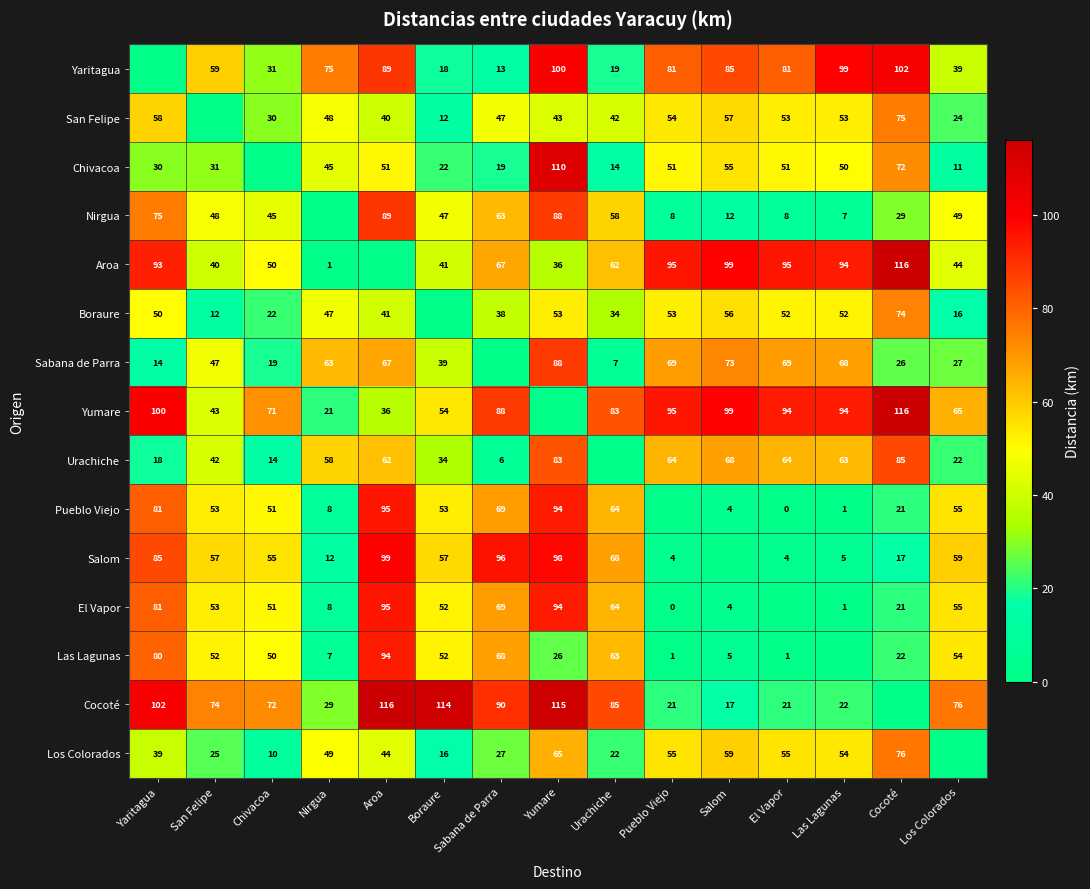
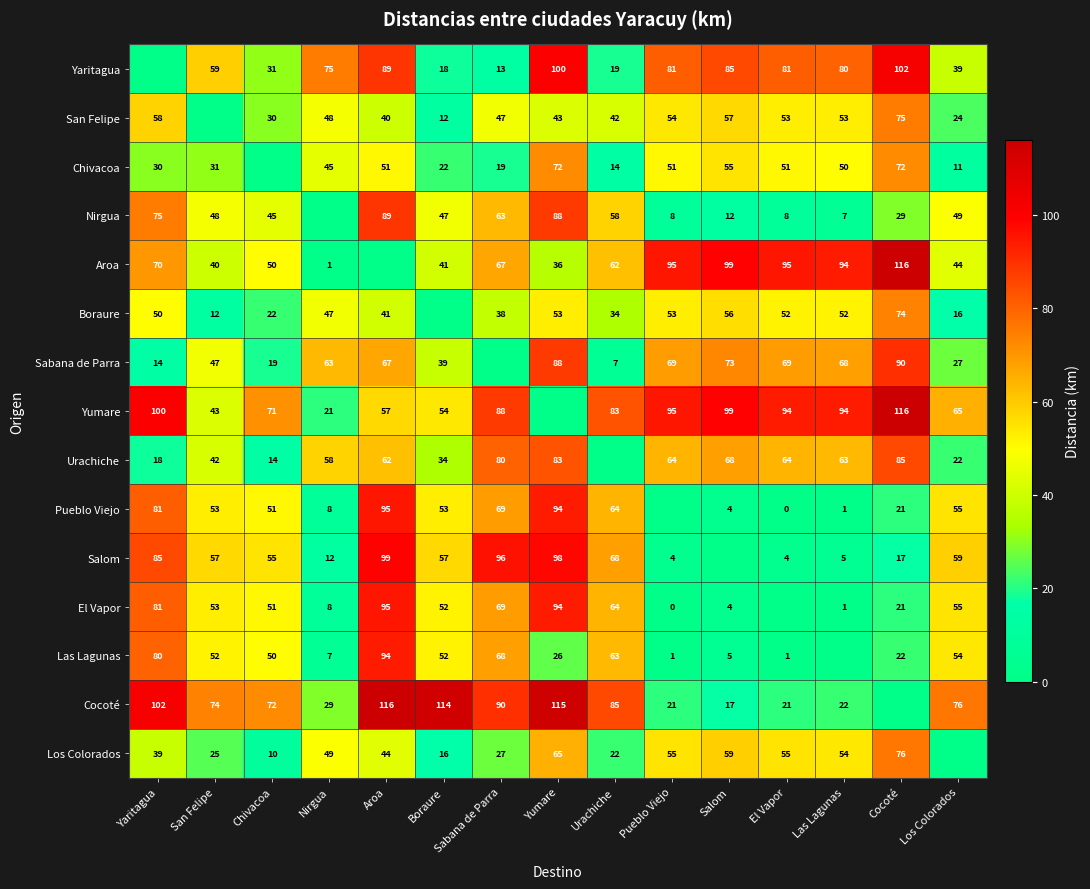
Yaritagua, Las Lagunas: 99 -> 80
Chivacoa, Yumare: 110 -> 72
Aroa, Yaritagua: 93 -> 70
Sabana de Parra, Cocoté: 26 -> 90
Yumare, Aroa: 36 -> 57
Urachiche, Sabana de Parra: 6 -> 80
